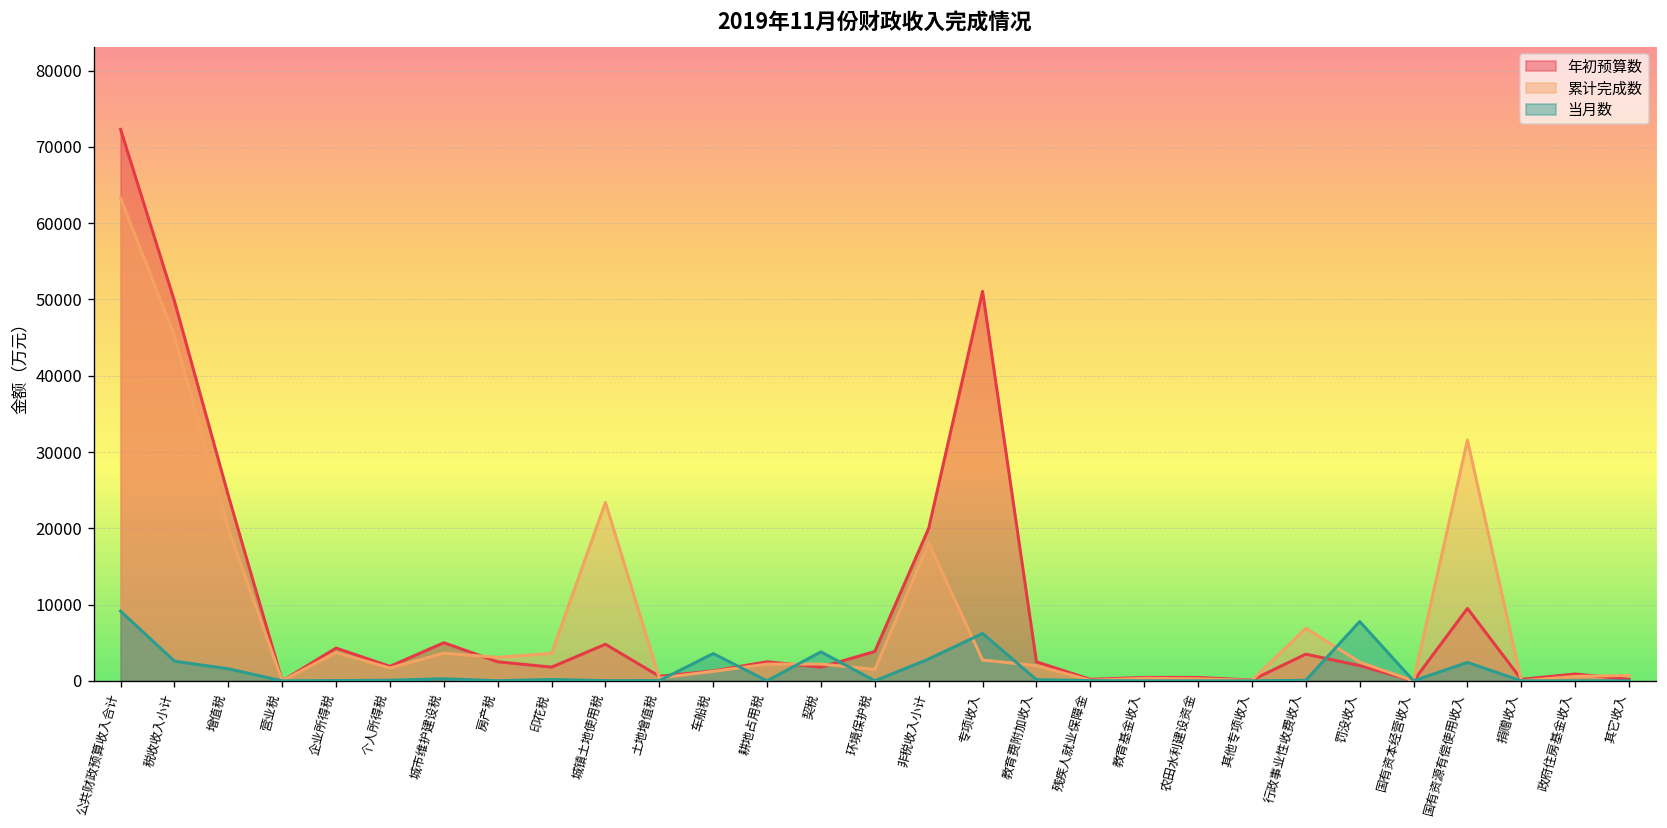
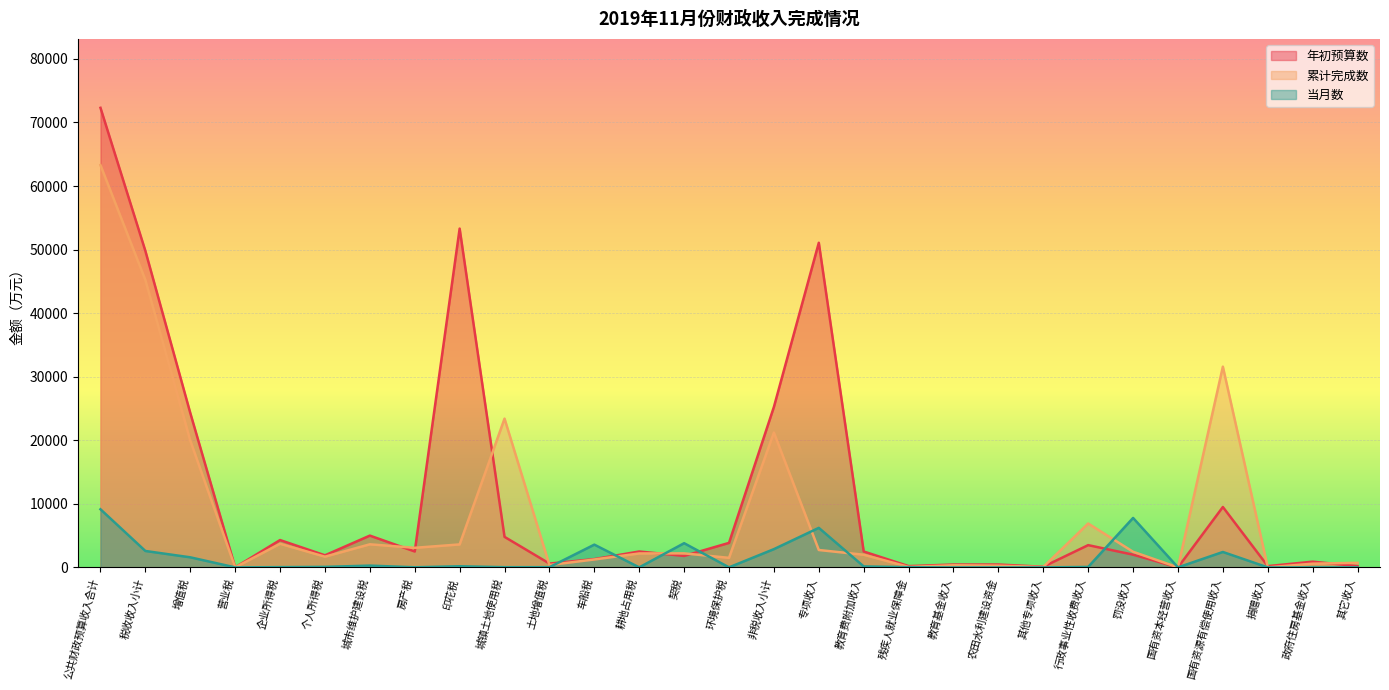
年初预算数, 印花税: 2000 -> 53000
年初预算数, 非税收入小计: 20000 -> 25000
累计完成数, 非税收入小计: 18000 -> 21000
